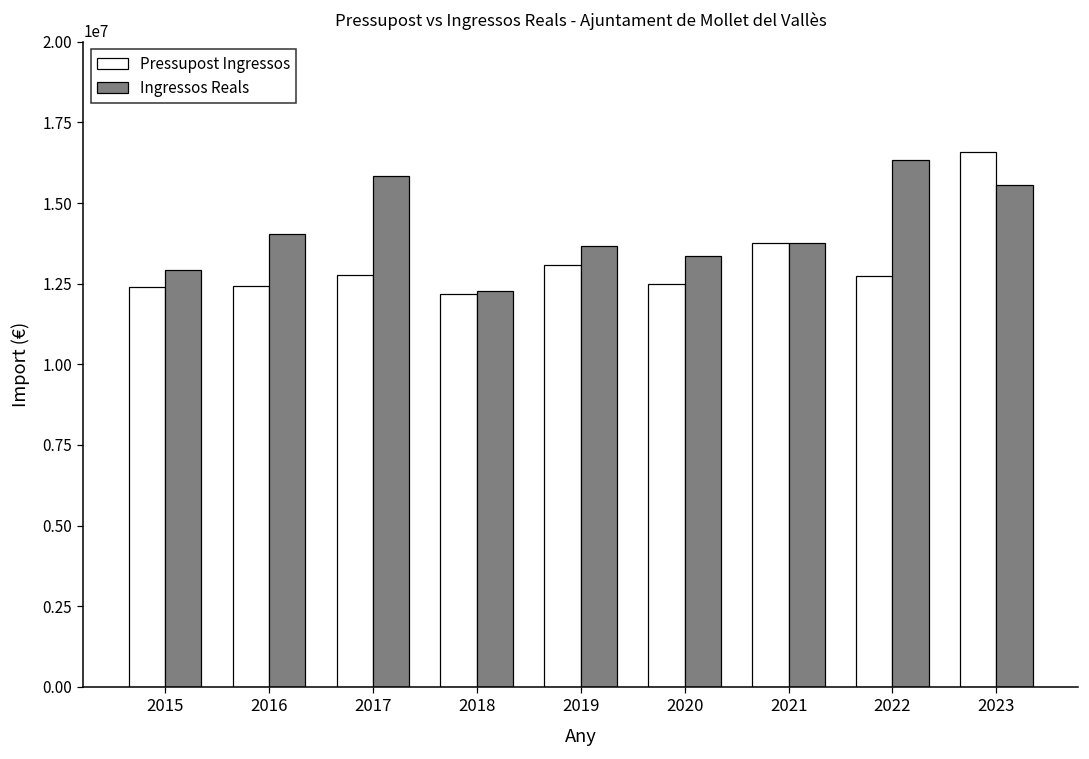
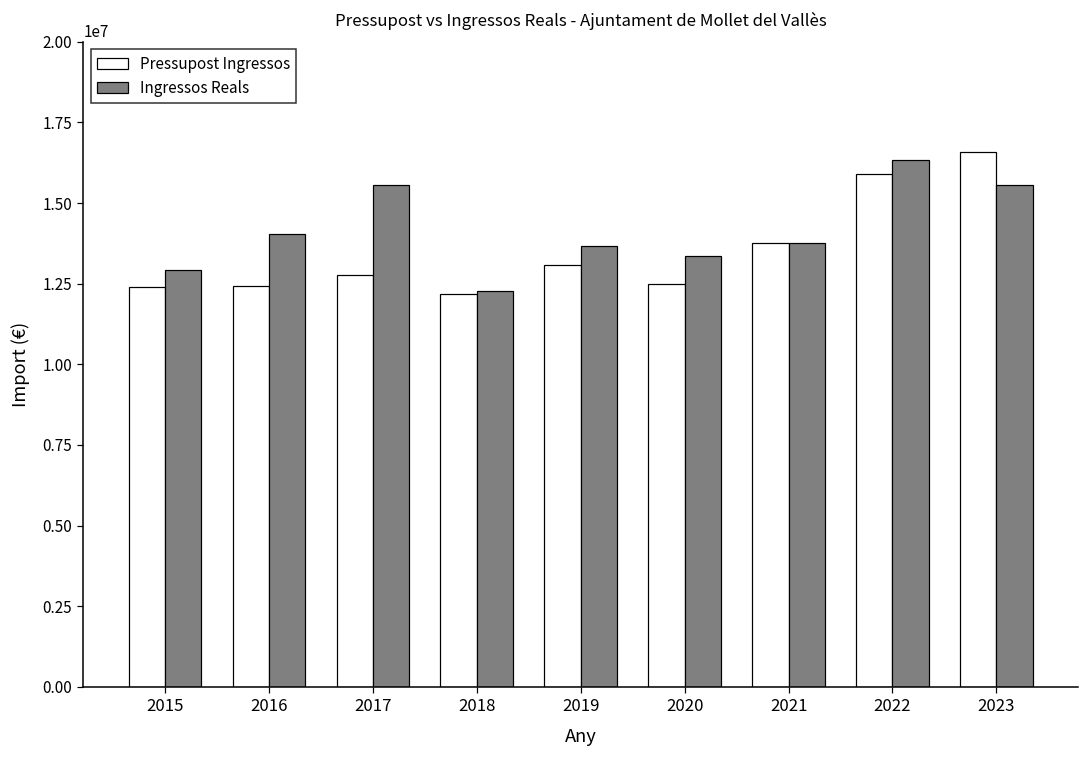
Ingressos Reals, 2017: 15800000 -> 15600000
Pressupost Ingressos, 2022: 12700000 -> 15900000
